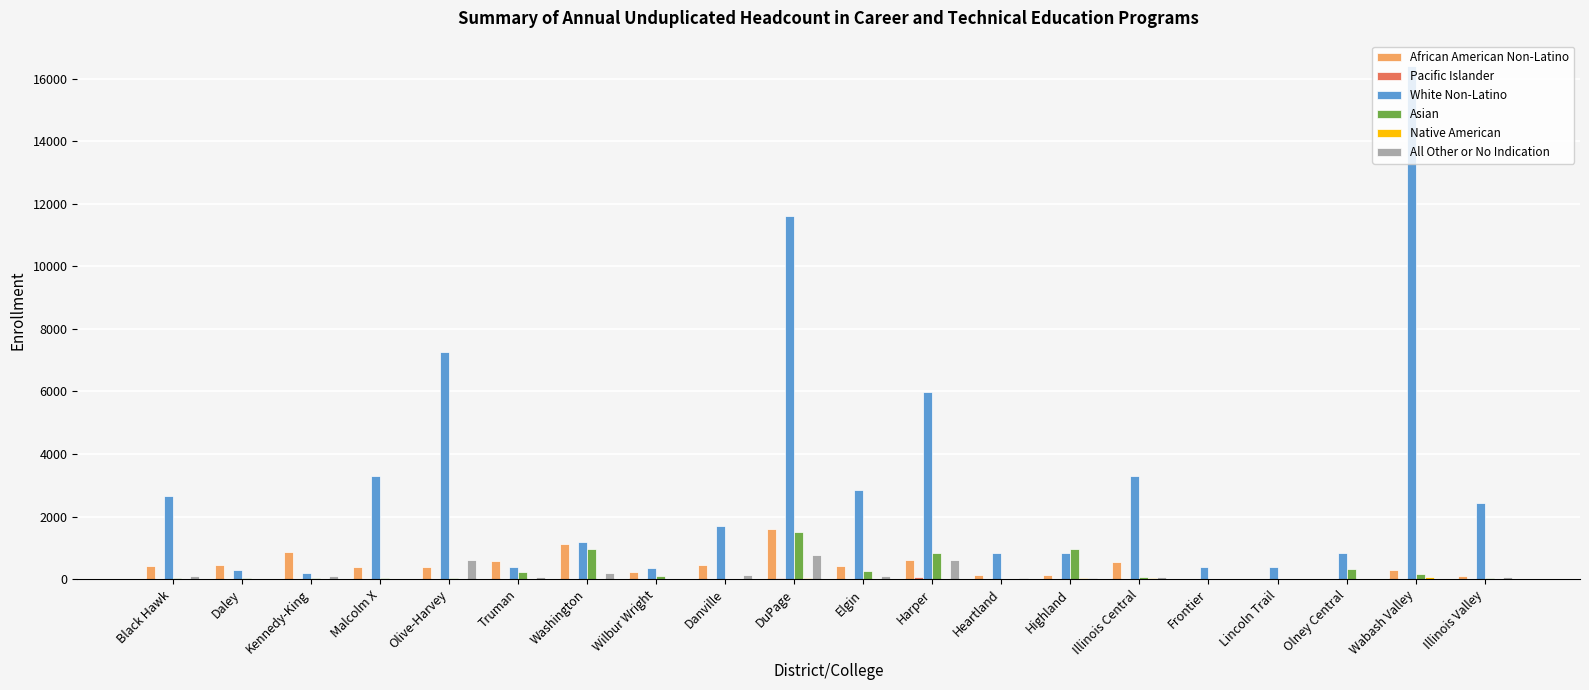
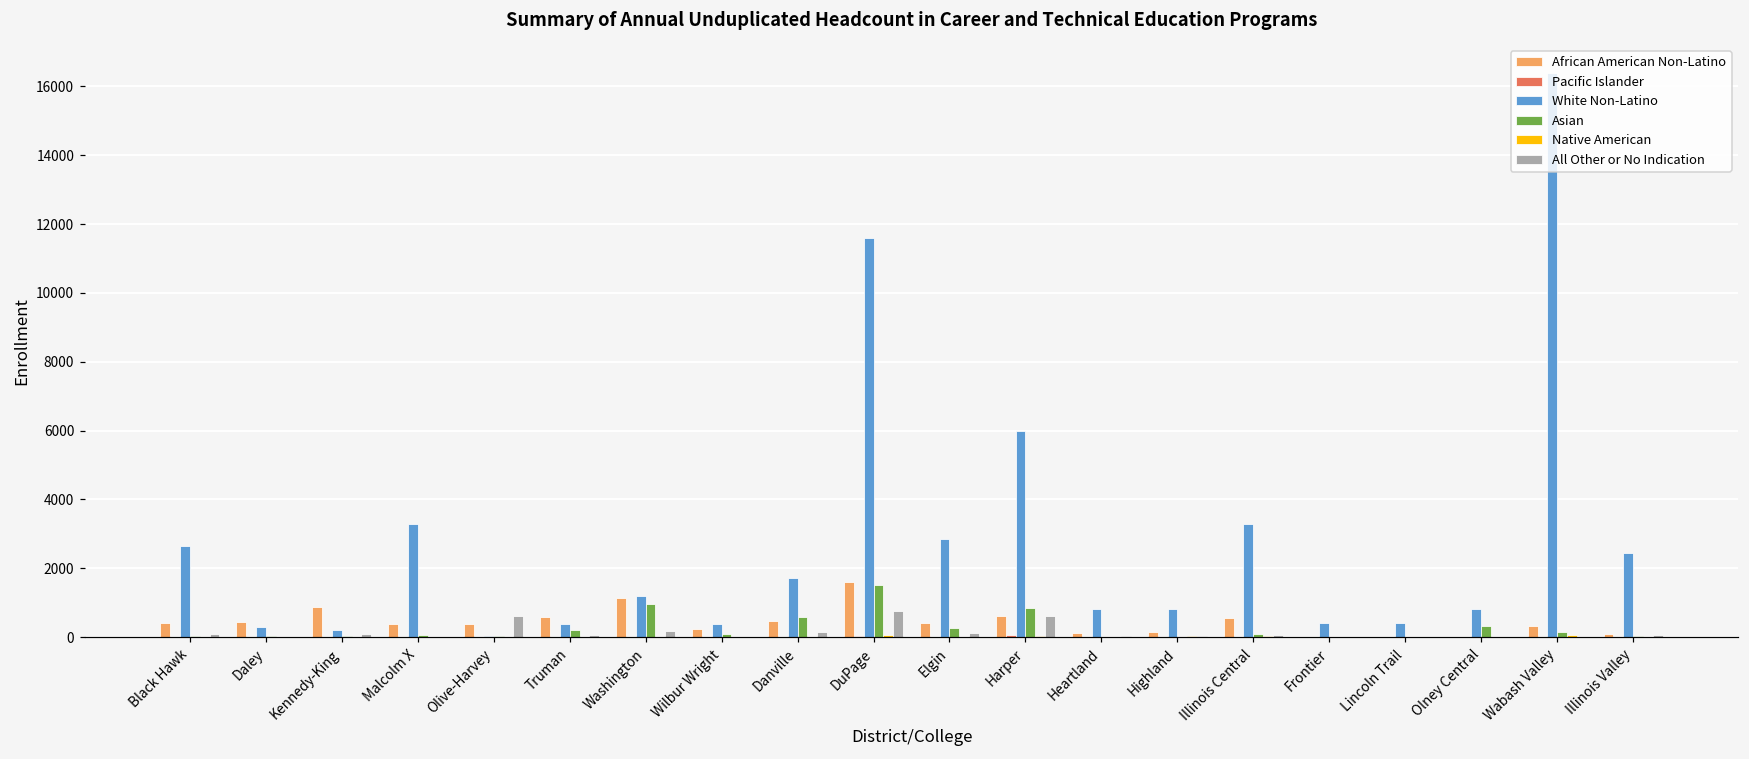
White Non-Latino, Olive-Harvey: 7300 -> 0
Asian, Danville: 0 -> 600
Asian, Highland: 1000 -> 0
